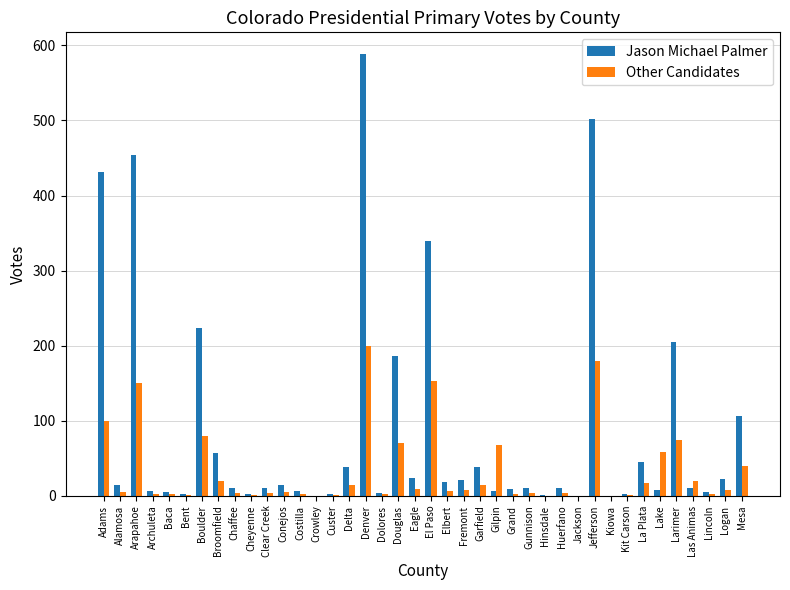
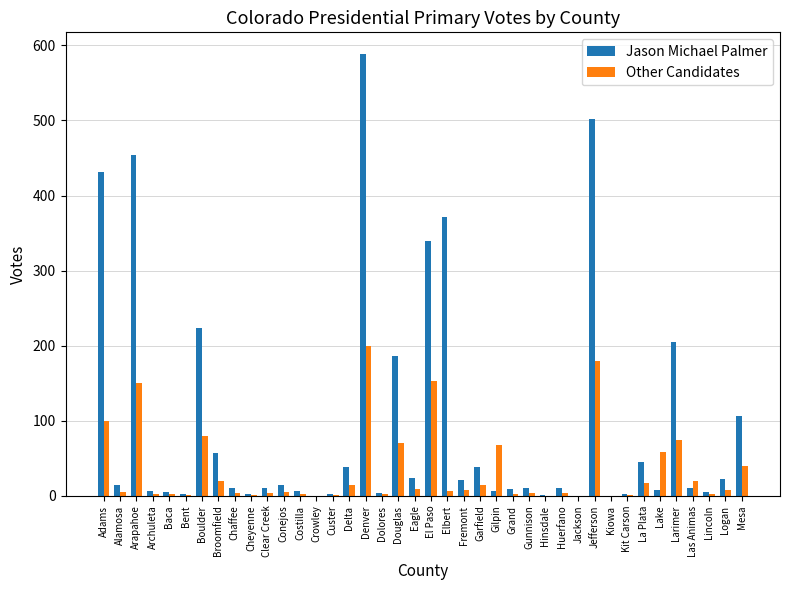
Jason Michael Palmer, Elbert: 20 -> 370
